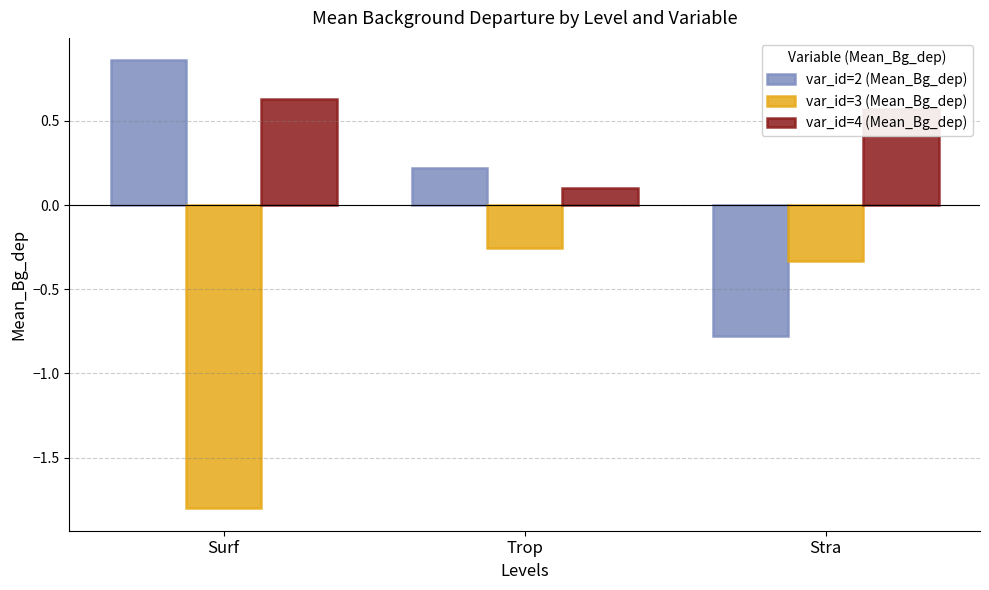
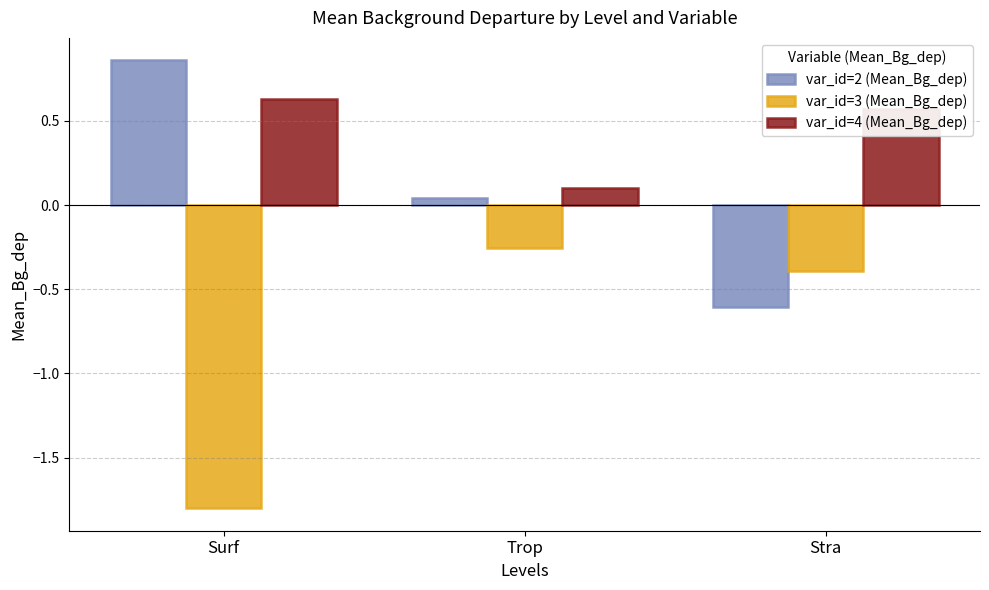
var_id=2 (Mean_Bg_dep), Trop: 0.22 -> 0.04
var_id=2 (Mean_Bg_dep), Stra: -0.78 -> -0.60
var_id=3 (Mean_Bg_dep), Stra: -0.33 -> -0.39
